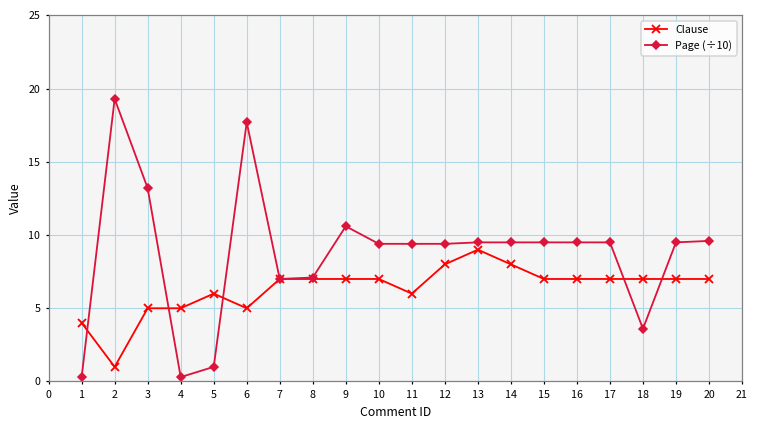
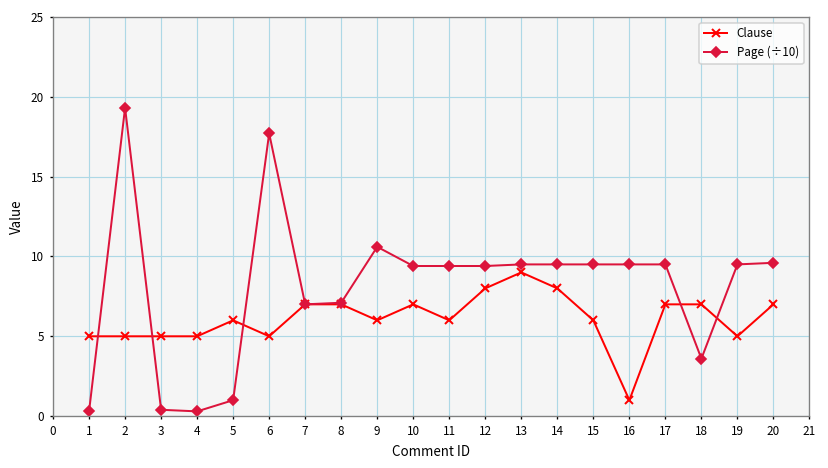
Clause, 1: 4 -> 5
Clause, 2: 1 -> 5
Page (÷10), 3: 13.2 -> 0.4
Clause, 9: 7 -> 6
Clause, 15: 7 -> 6
Clause, 16: 7 -> 1
Clause, 19: 7 -> 5
